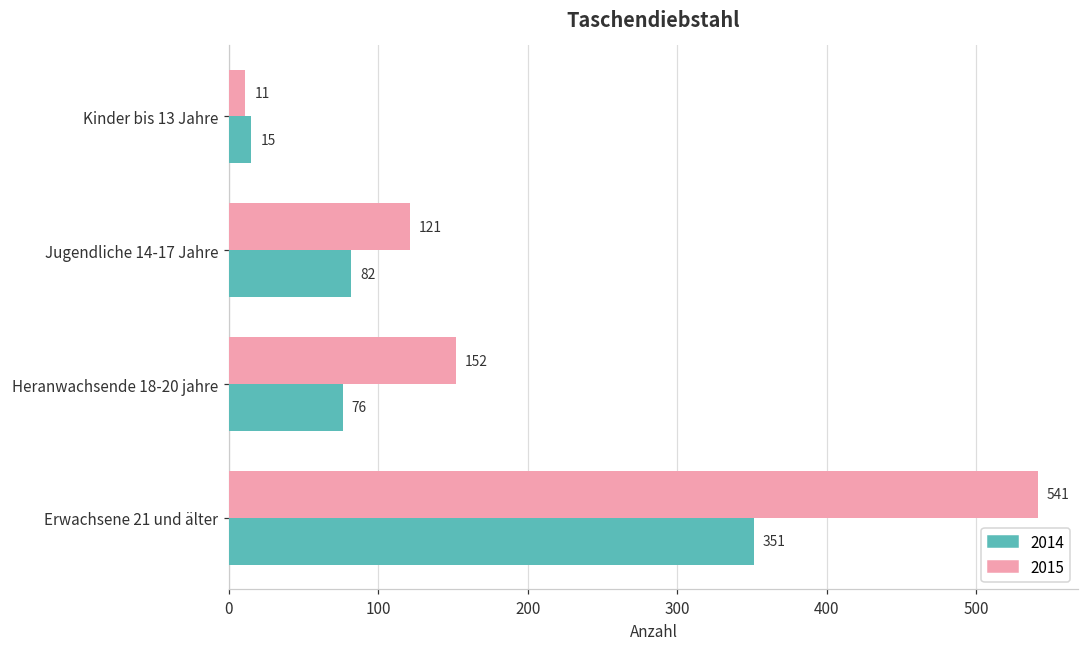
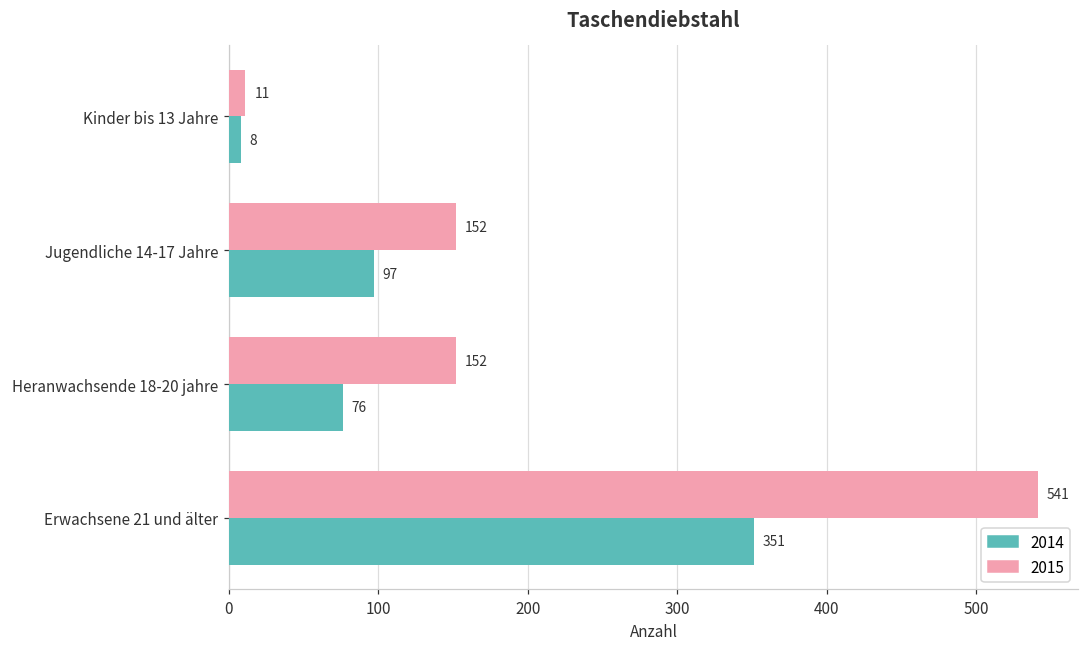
2014, Kinder bis 13 Jahre: 15 -> 8
2015, Jugendliche 14-17 Jahre: 121 -> 152
2014, Jugendliche 14-17 Jahre: 82 -> 97
